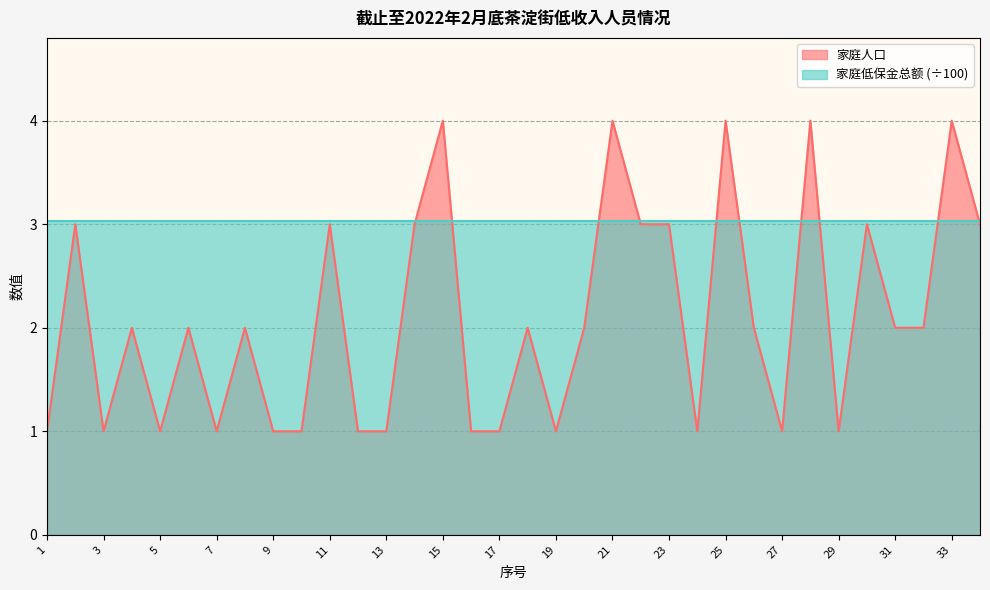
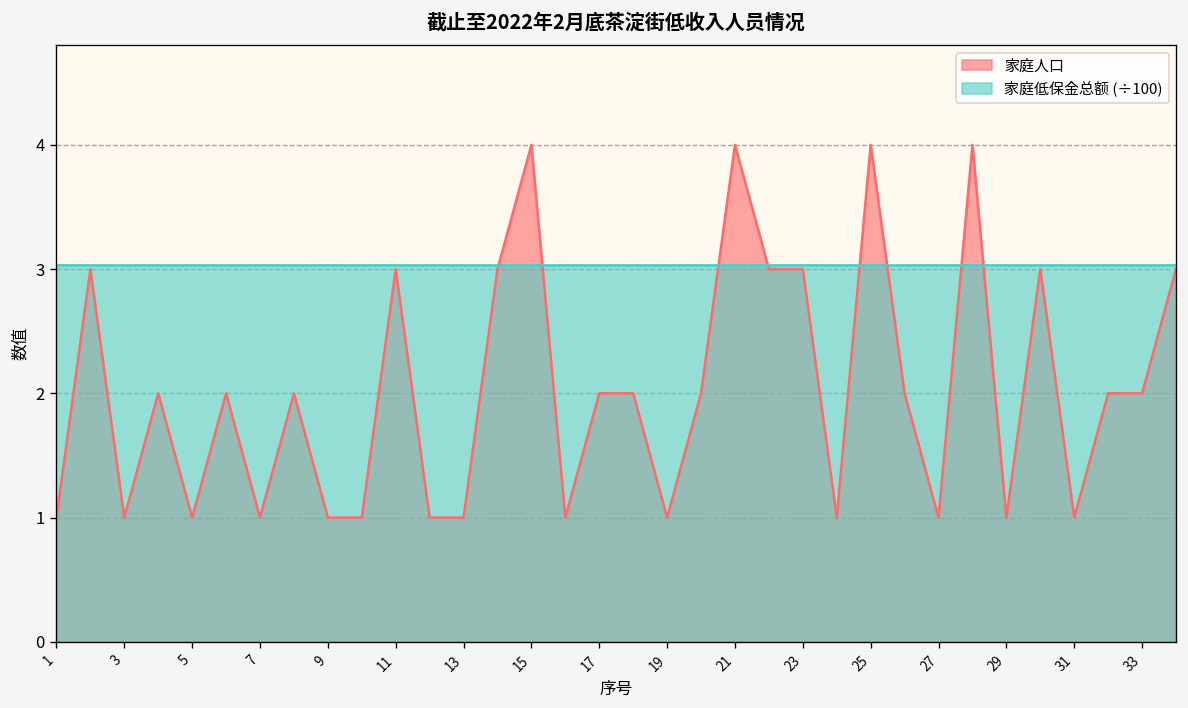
家庭人口, 17: 1 -> 2
家庭人口, 31: 2 -> 1
家庭人口, 33: 4 -> 2
